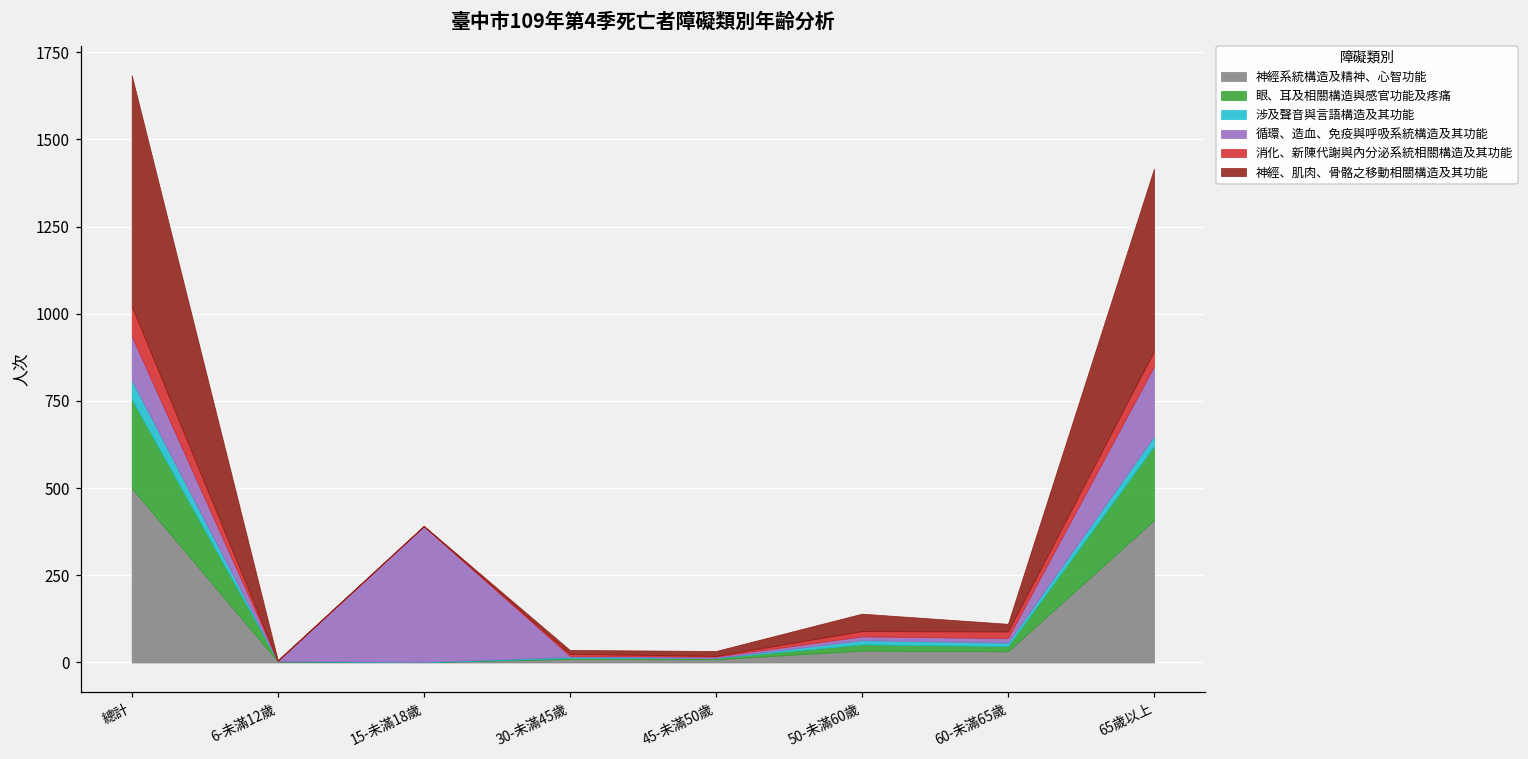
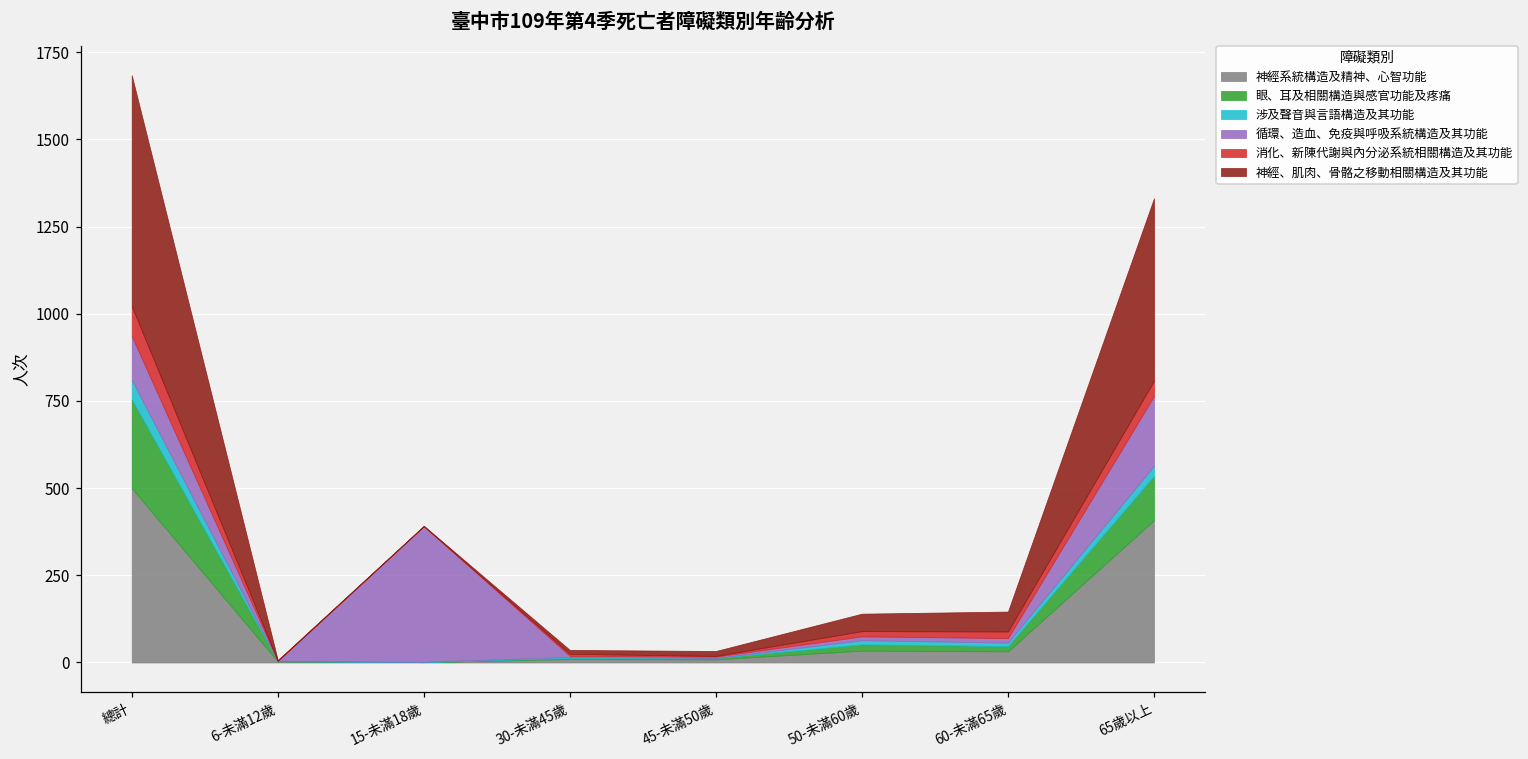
神經、肌肉、骨骼之移動相關構造及其功能, 60-未滿65歲: 20 -> 60
眼、耳及相關構造與感官功能及疼痛, 65歲以上: 210 -> 130
